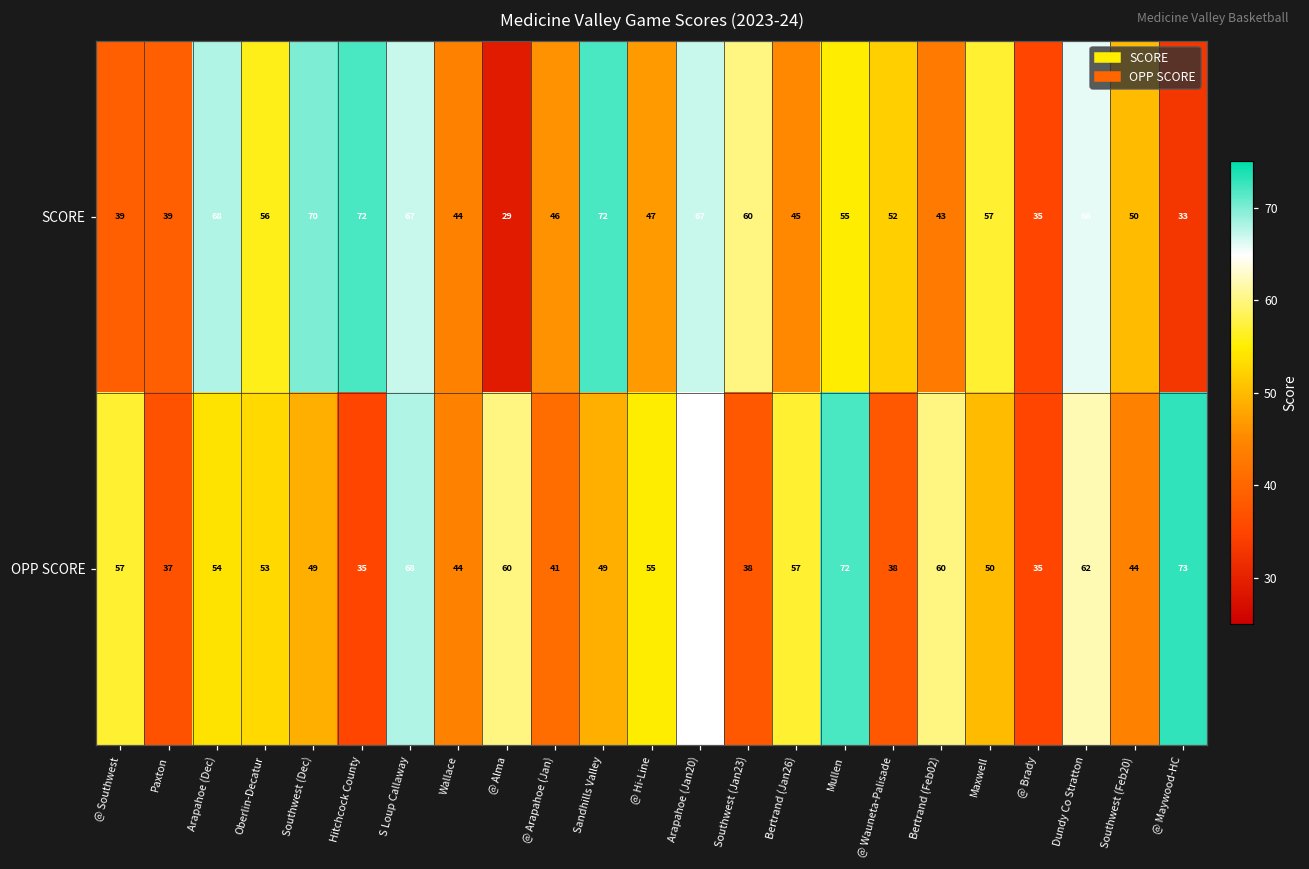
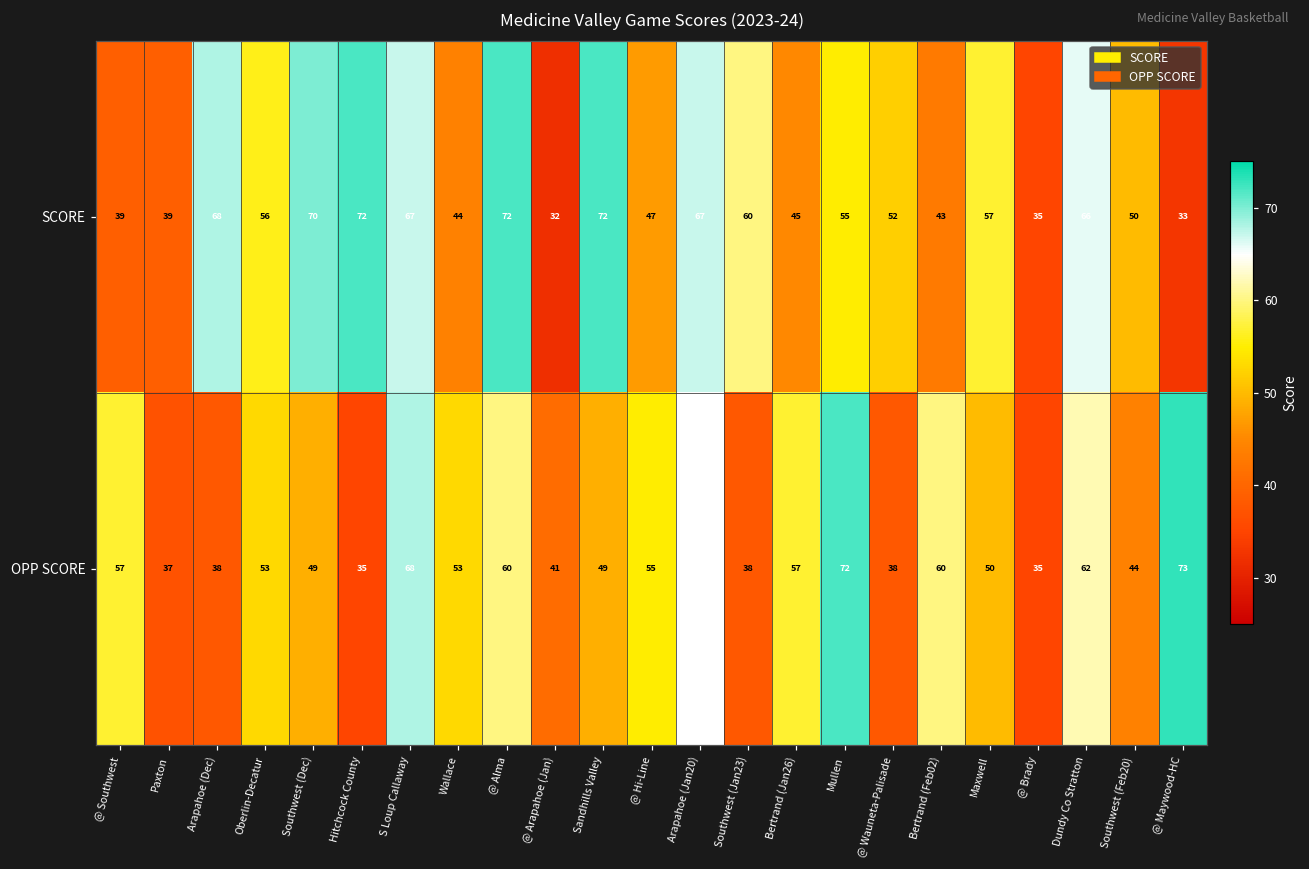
SCORE, @ Alma: 29 -> 72
SCORE, @ Arapahoe (Jan): 46 -> 32
OPP SCORE, Arapahoe (Dec): 54 -> 38
OPP SCORE, Wallace: 44 -> 53
